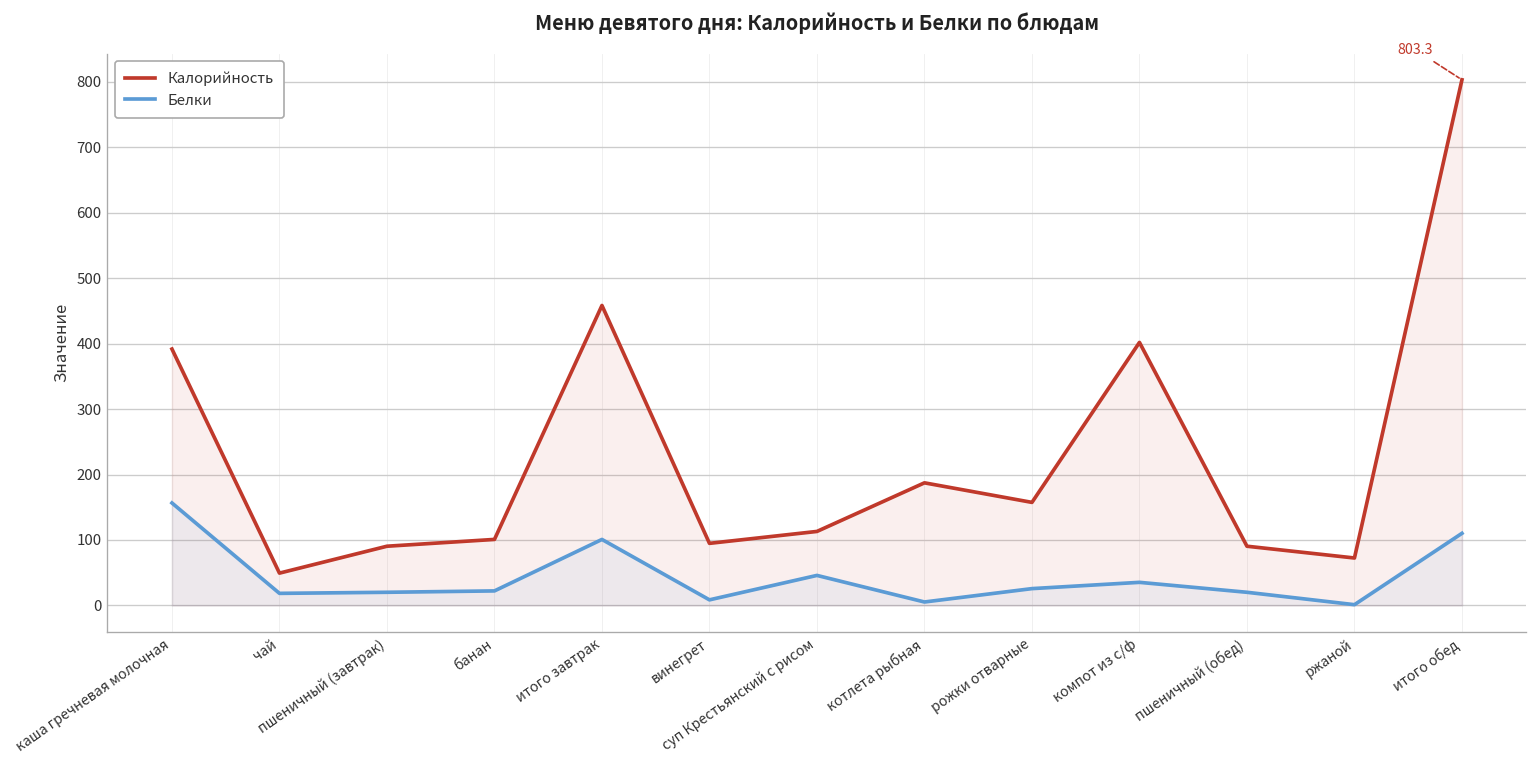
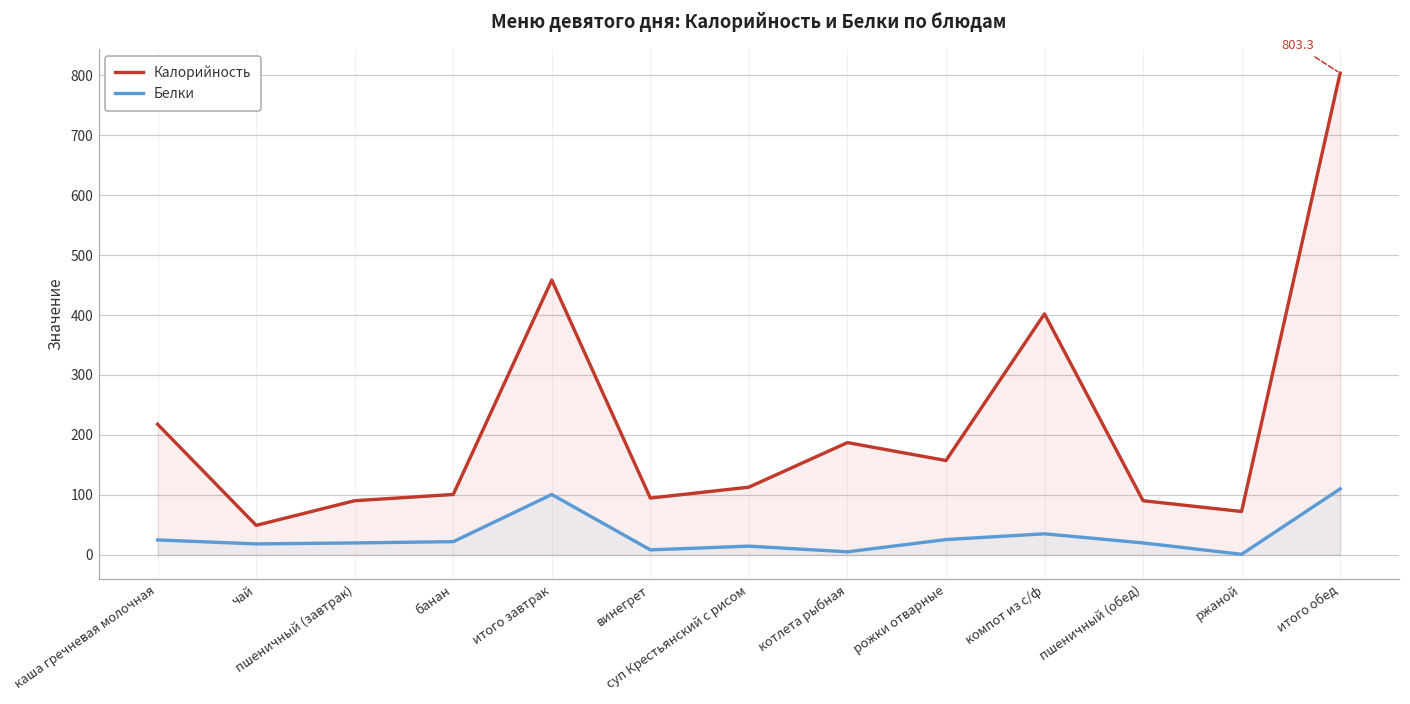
Калорийность, каша гречневая молочная: 390 -> 220
Белки, каша гречневая молочная: 160 -> 30
Белки, суп Крестьянский с рисом: 50 -> 10
